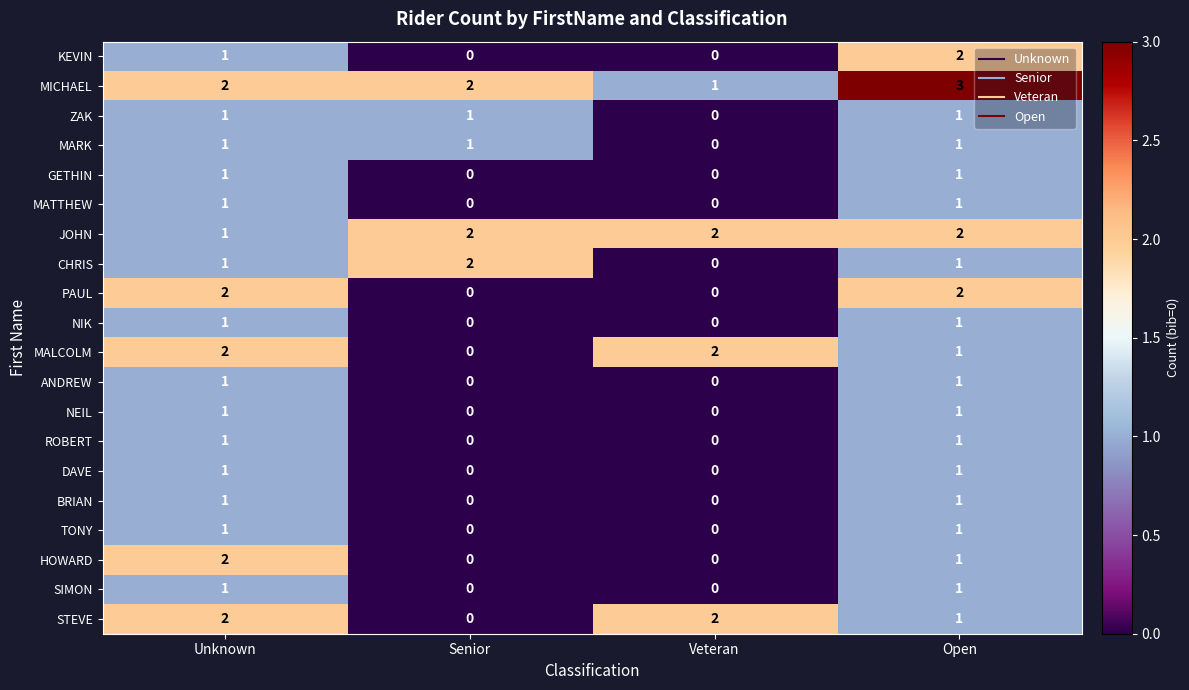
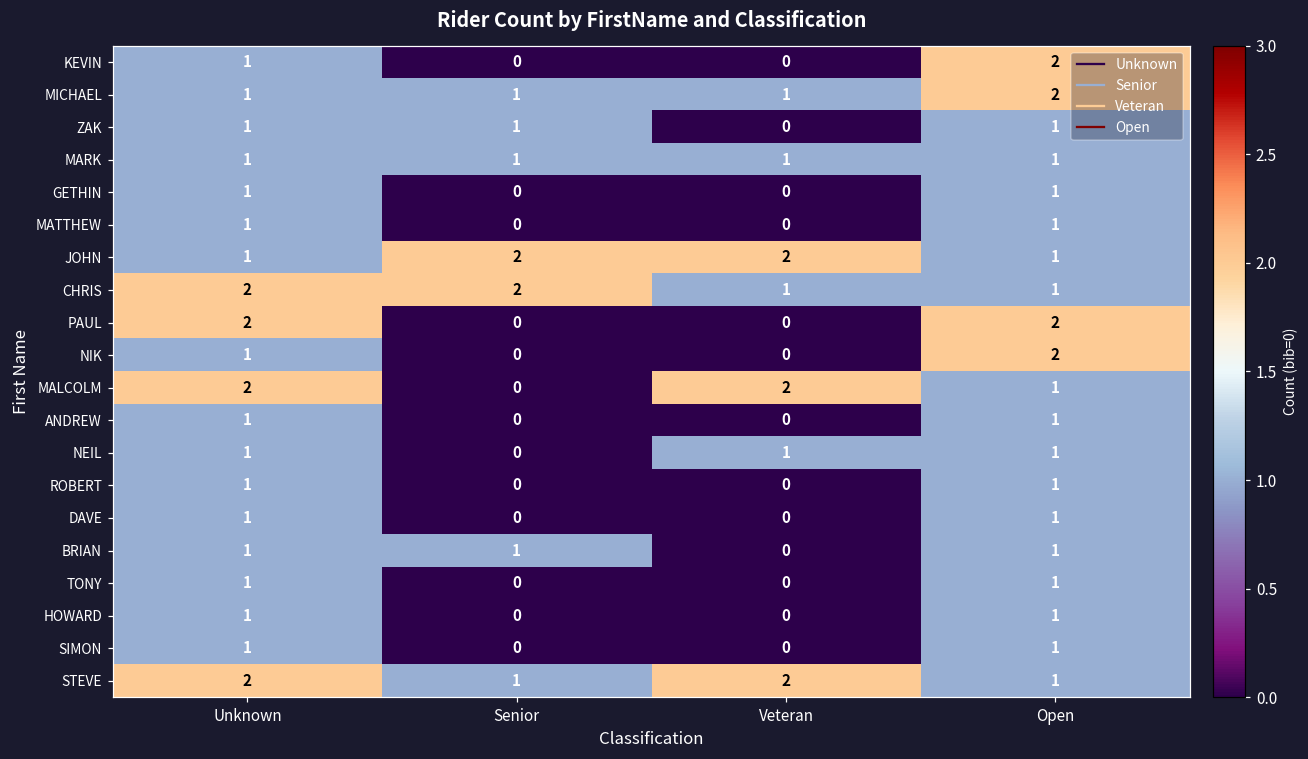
MICHAEL, Unknown: 2 -> 1
MICHAEL, Senior: 2 -> 1
MICHAEL, Open: 3 -> 2
MARK, Veteran: 0 -> 1
JOHN, Open: 2 -> 1
CHRIS, Unknown: 1 -> 2
CHRIS, Veteran: 0 -> 1
NIK, Open: 1 -> 2
NEIL, Veteran: 0 -> 1
BRIAN, Senior: 0 -> 1
HOWARD, Unknown: 2 -> 1
STEVE, Senior: 0 -> 1
